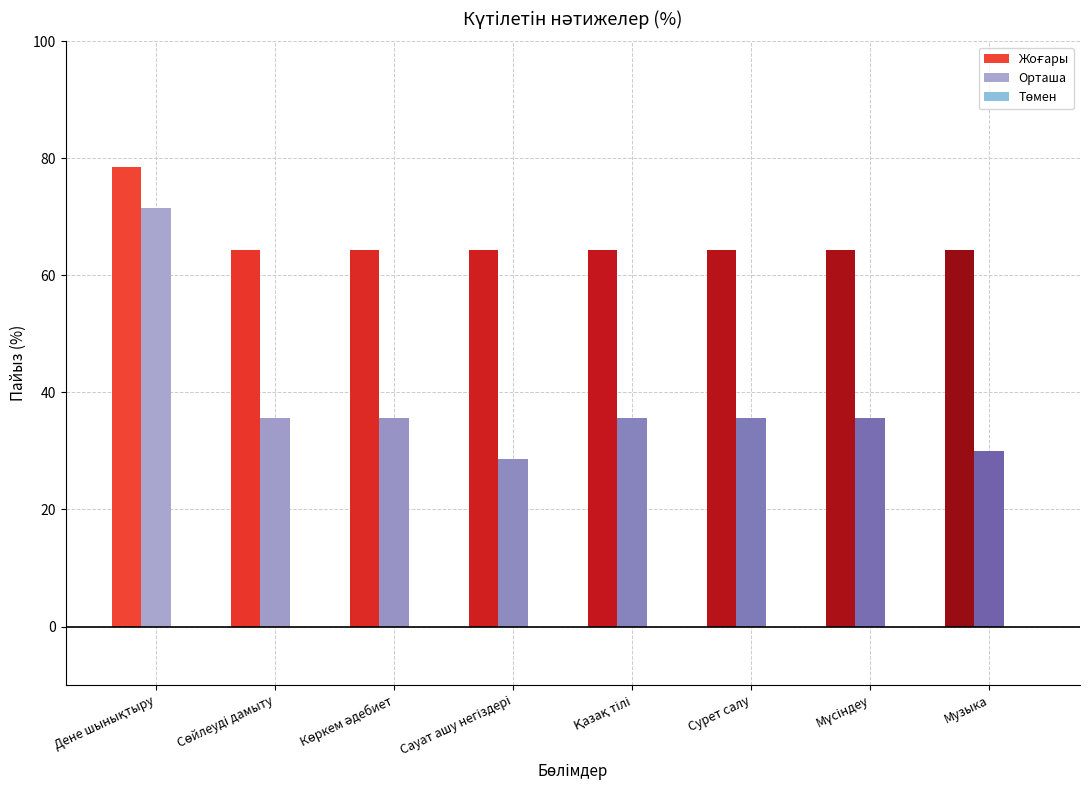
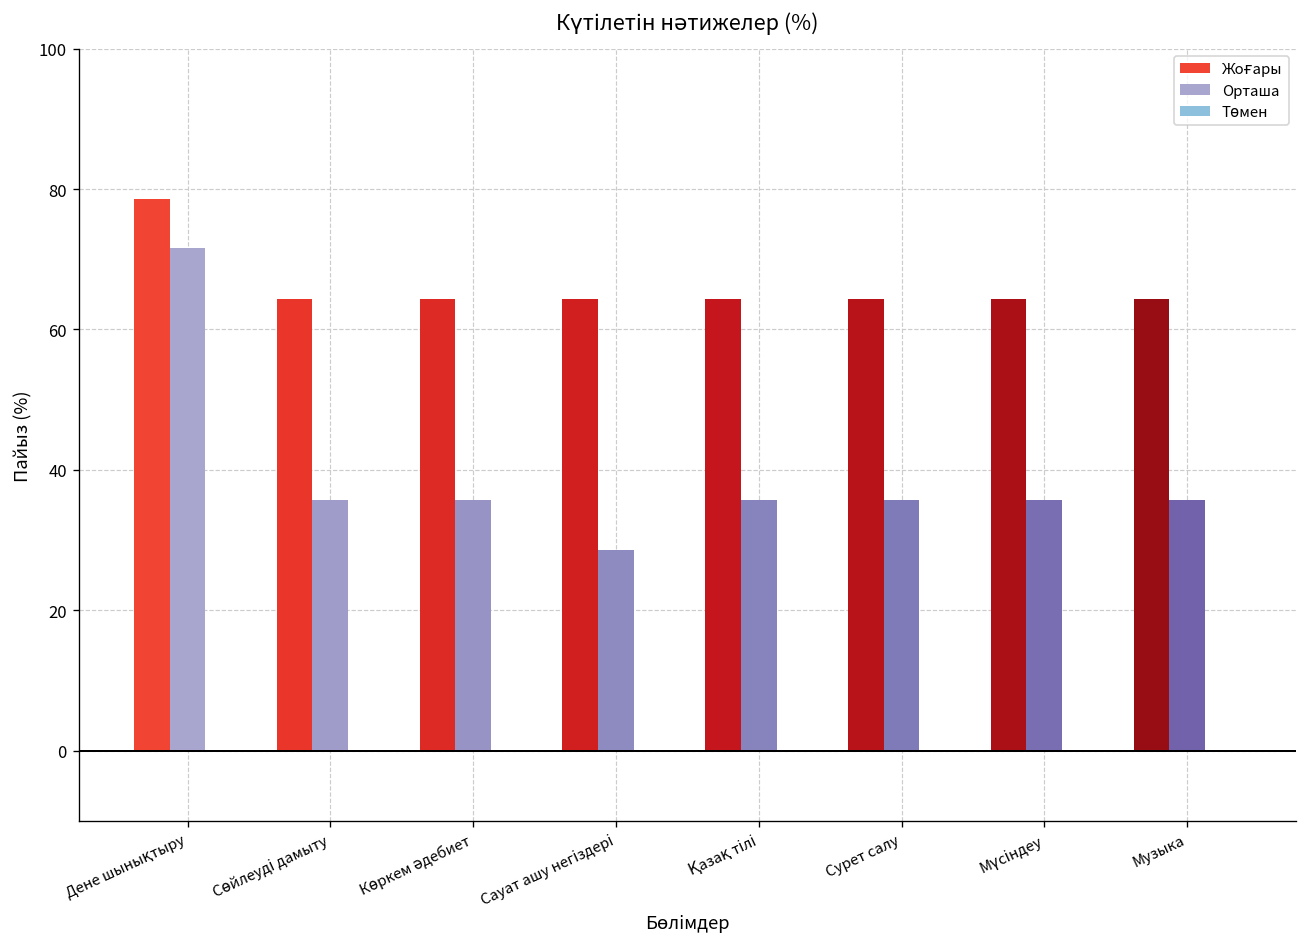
Музыка: 30 -> 36
